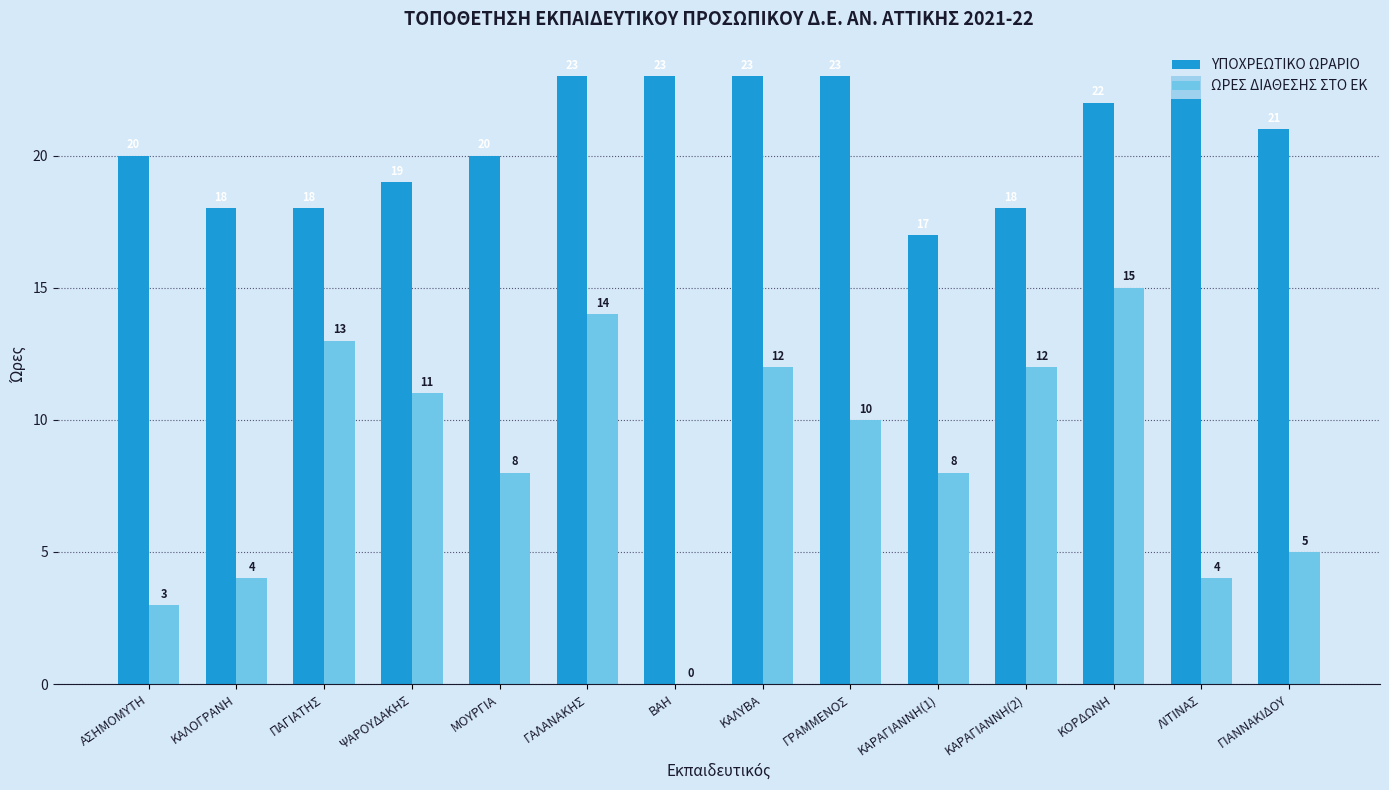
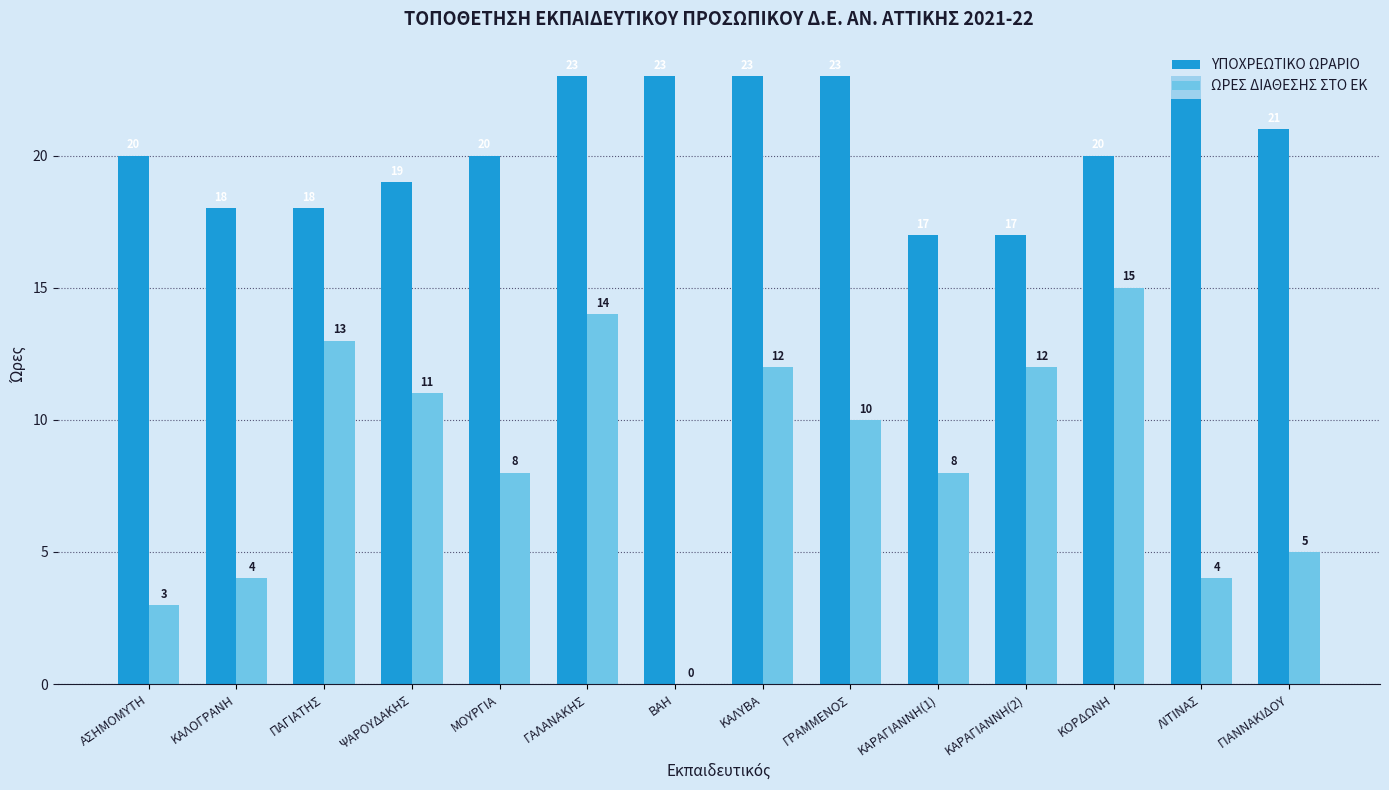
ΥΠΟΧΡΕΩΤΙΚΟ ΩΡΑΡΙΟ, ΚΑΡΑΓΙΑΝΝΗ(2): 18 -> 17
ΥΠΟΧΡΕΩΤΙΚΟ ΩΡΑΡΙΟ, ΚΟΡΔΩΝΗ: 22 -> 20
